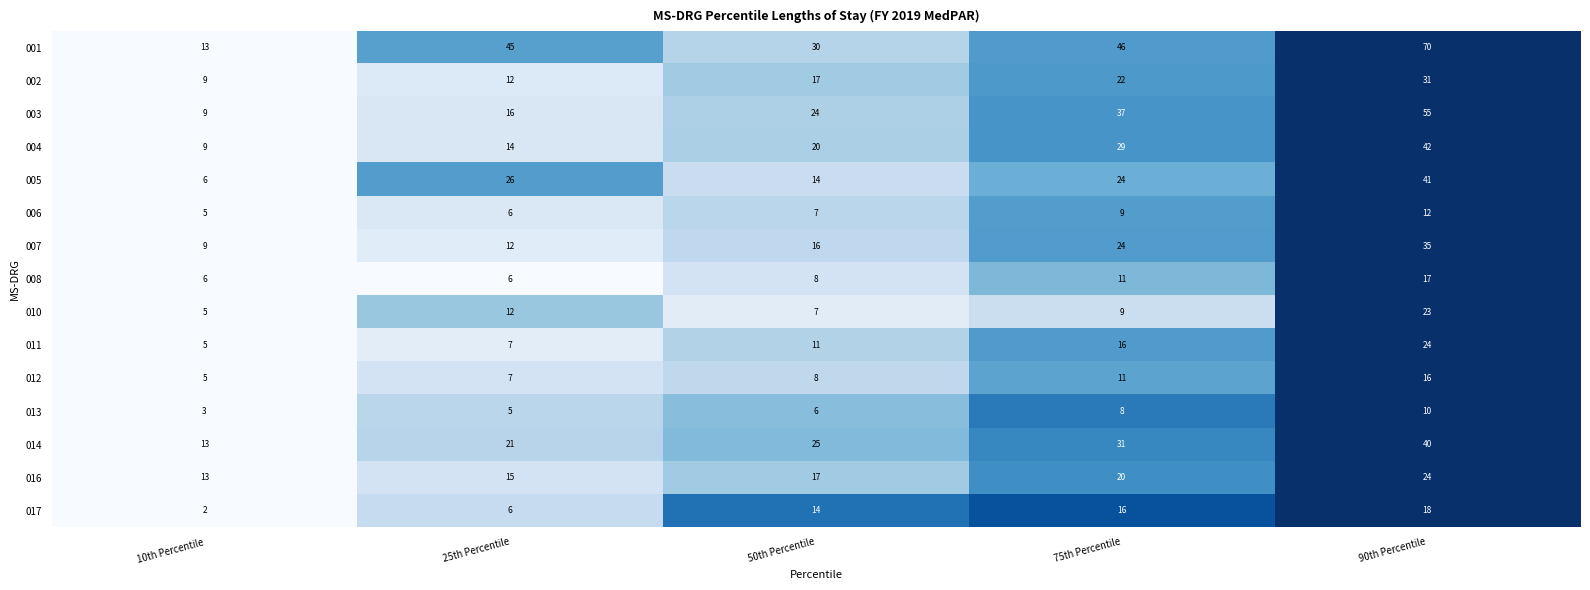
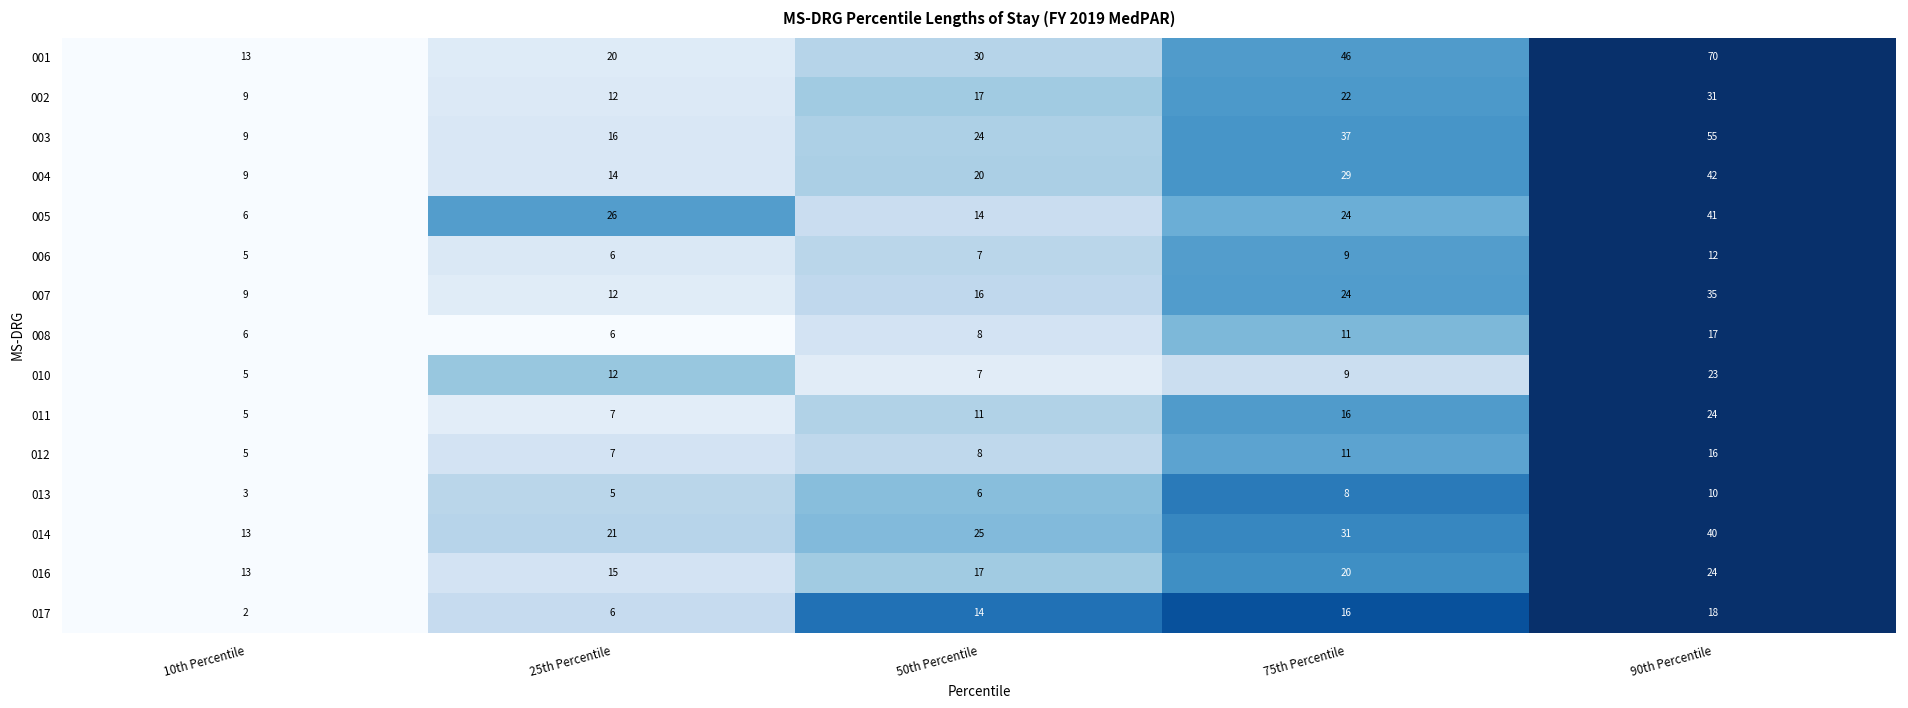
001, 25th Percentile: 45 -> 20
